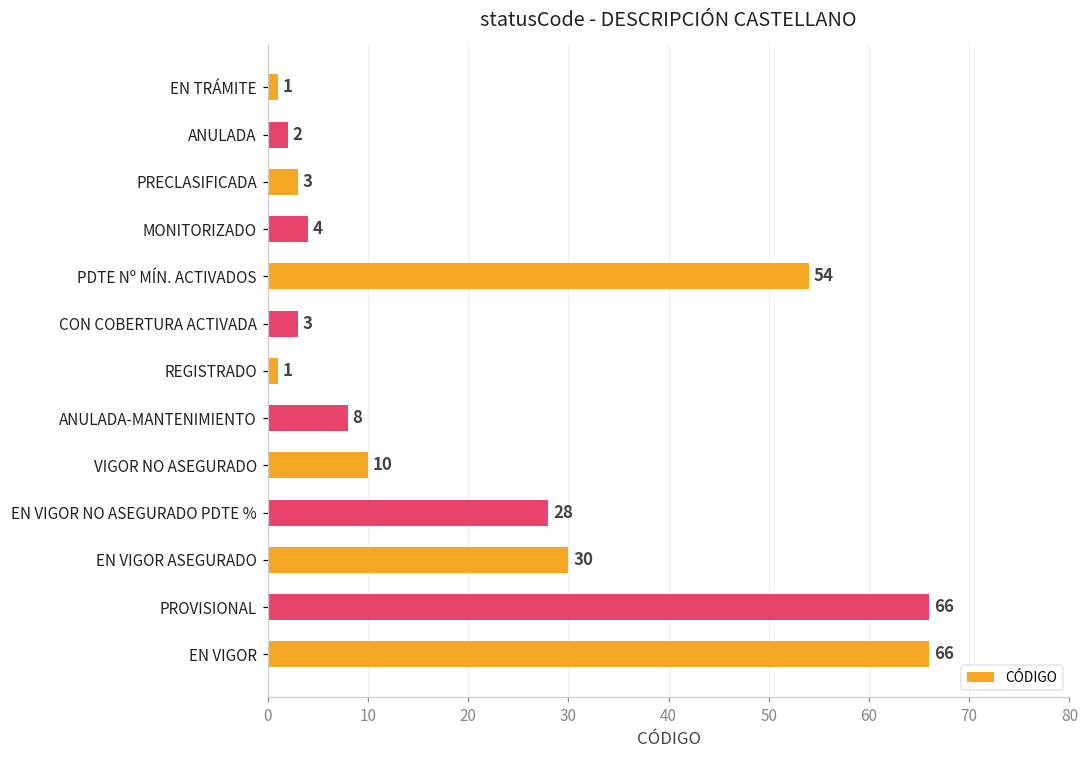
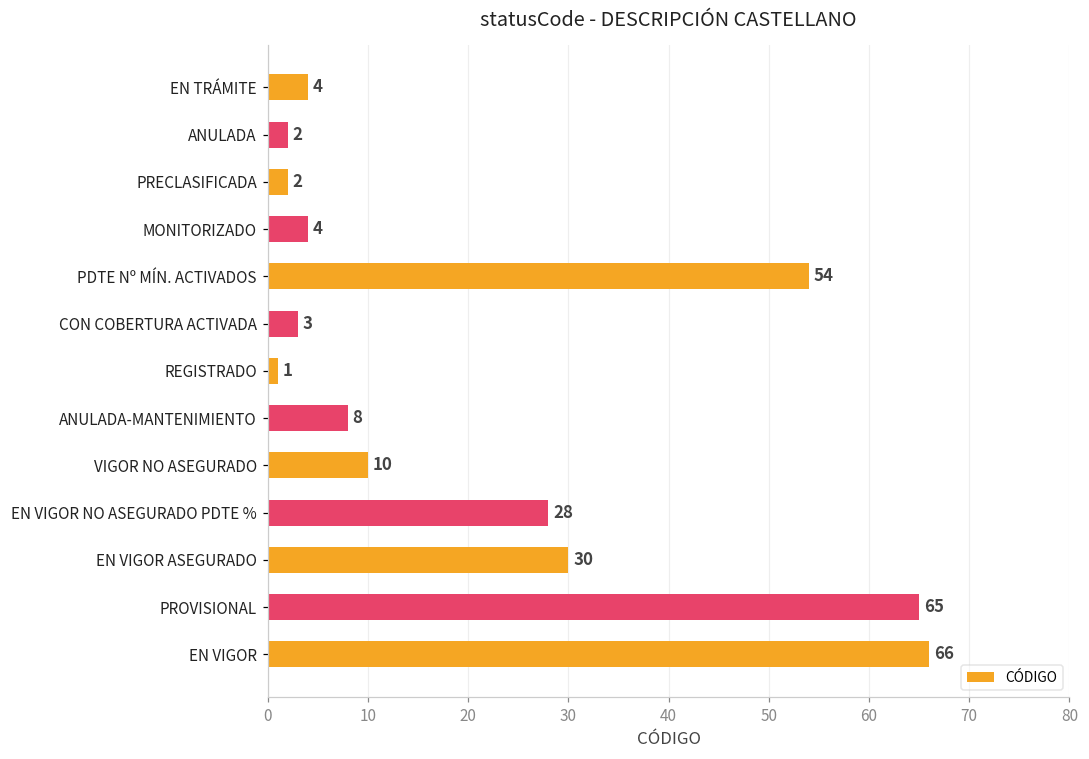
EN TRÁMITE: 1 -> 4
PRECLASIFICADA: 3 -> 2
PROVISIONAL: 66 -> 65
